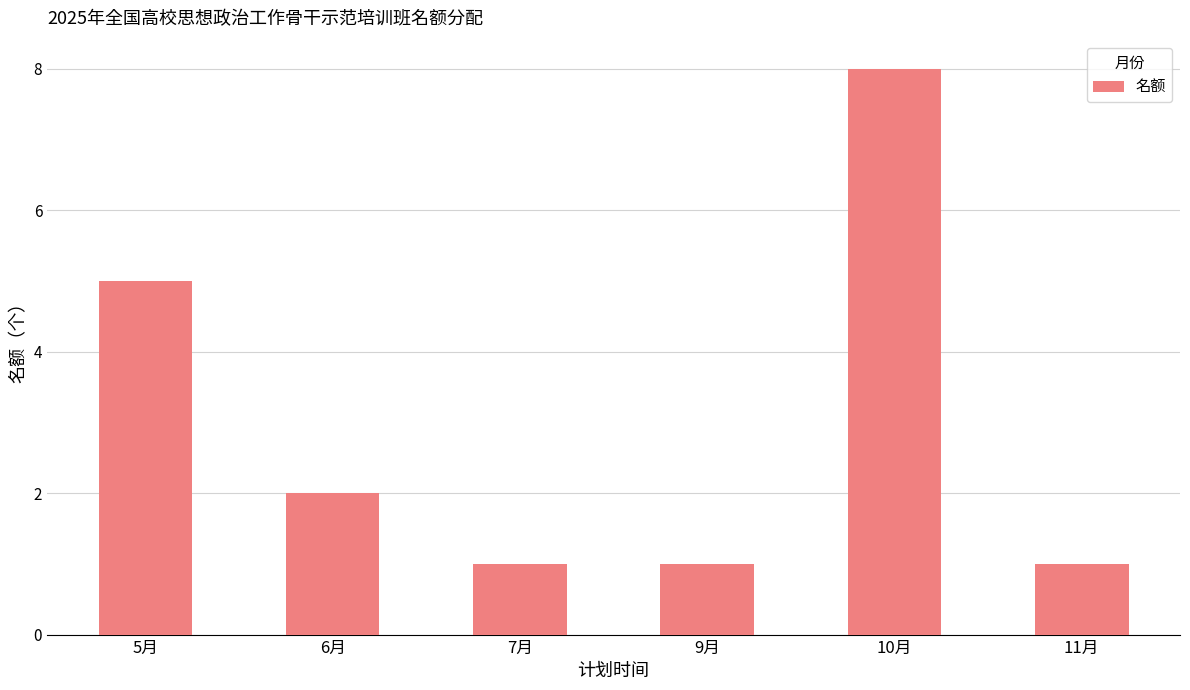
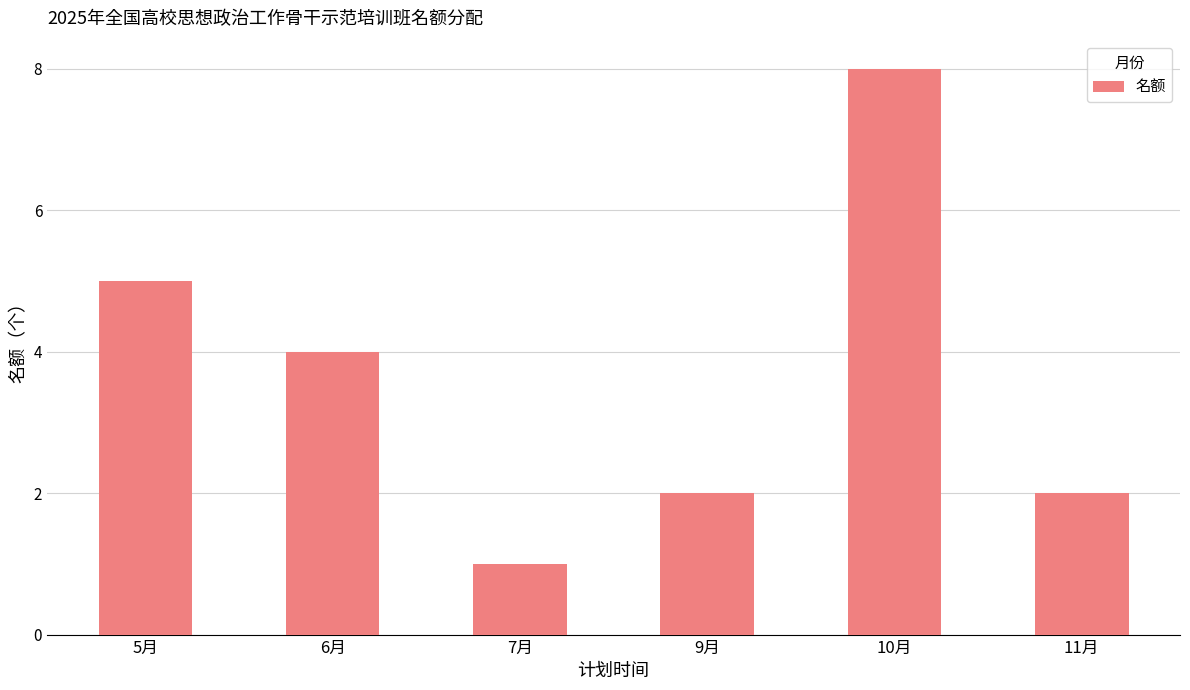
6月: 2 -> 4
9月: 1 -> 2
11月: 1 -> 2
